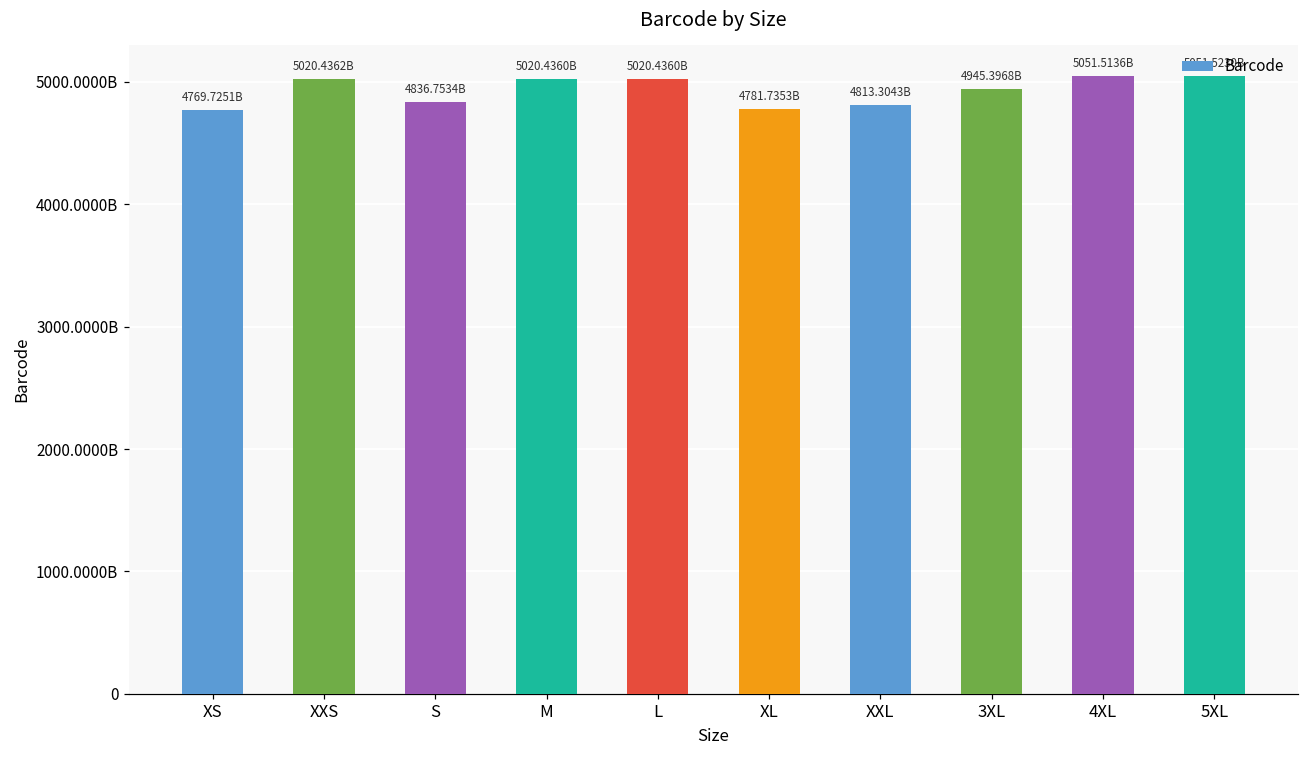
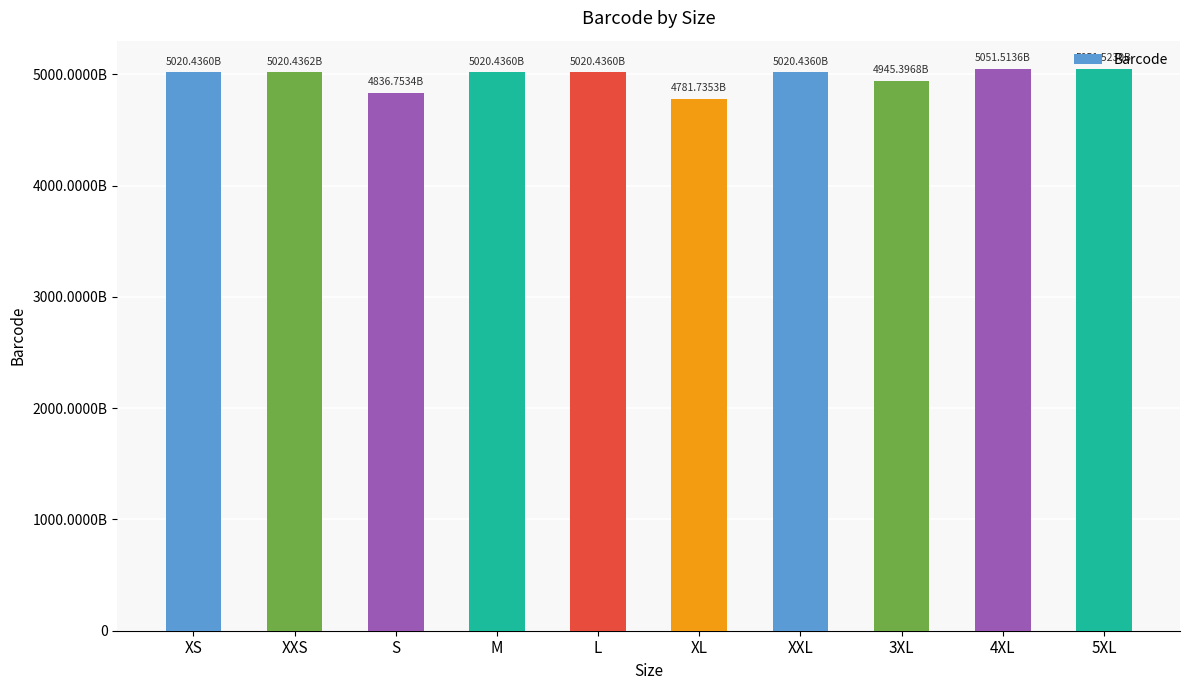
XS: 4769.7251B -> 5020.4360B
XXL: 4813.3043B -> 5020.4360B
